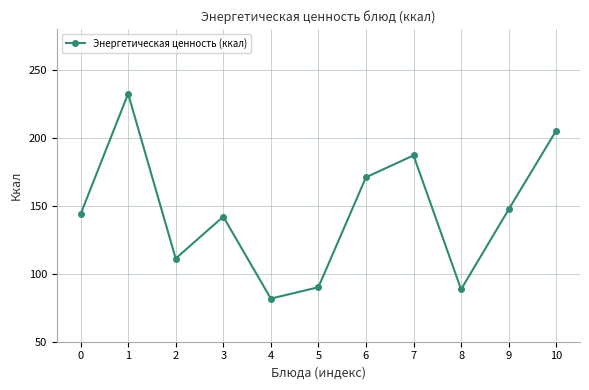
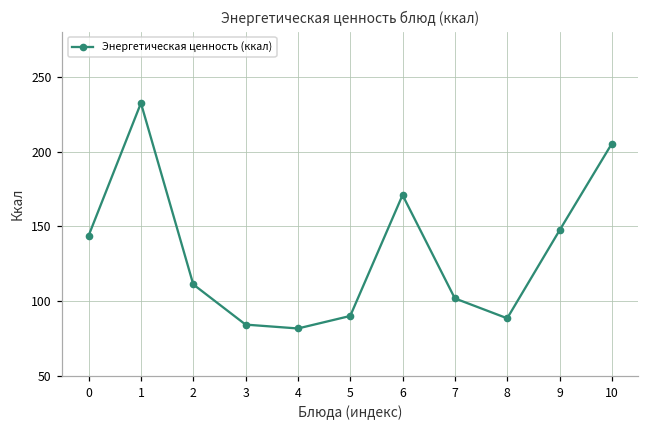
3: 142 -> 84
7: 187 -> 102
